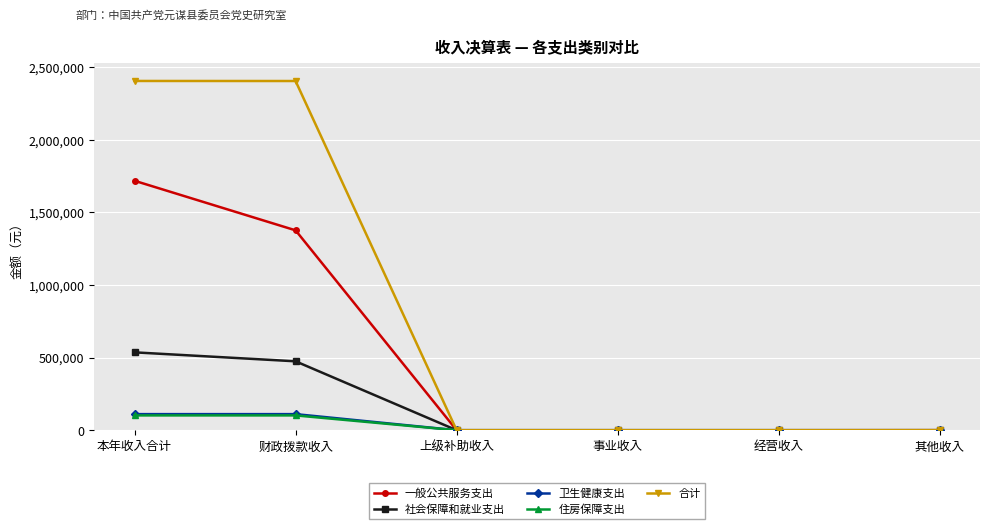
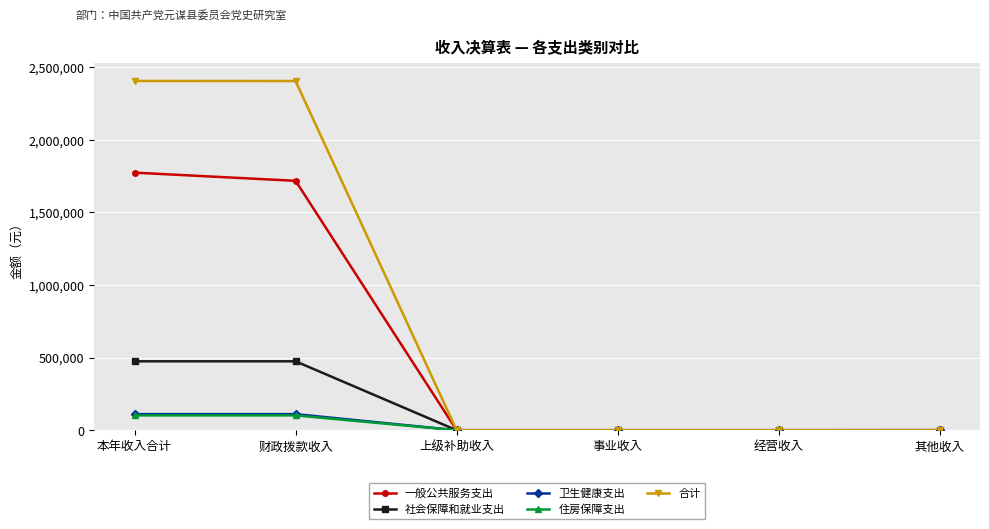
一般公共服务支出, 本年收入合计: 1,720,000 -> 1,770,000
社会保障和就业支出, 本年收入合计: 540,000 -> 470,000
一般公共服务支出, 财政拨款收入: 1,380,000 -> 1,720,000
